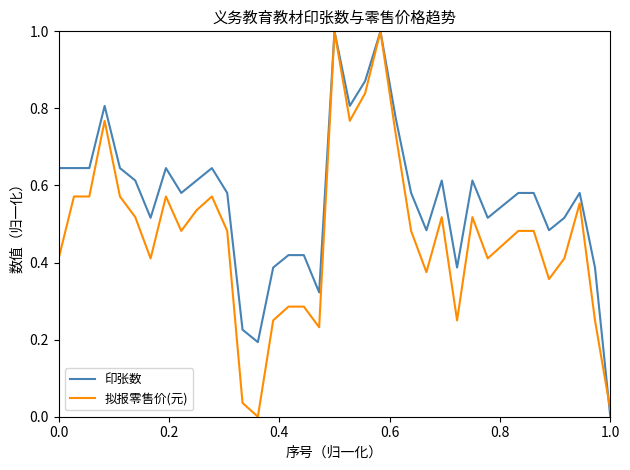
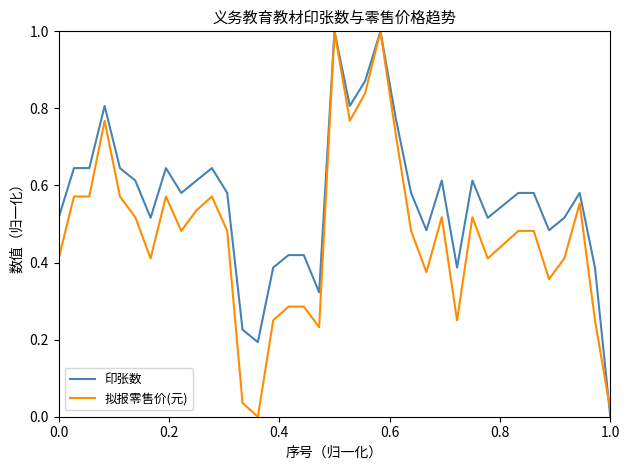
印张数, 0.0: 0.65 -> 0.52
